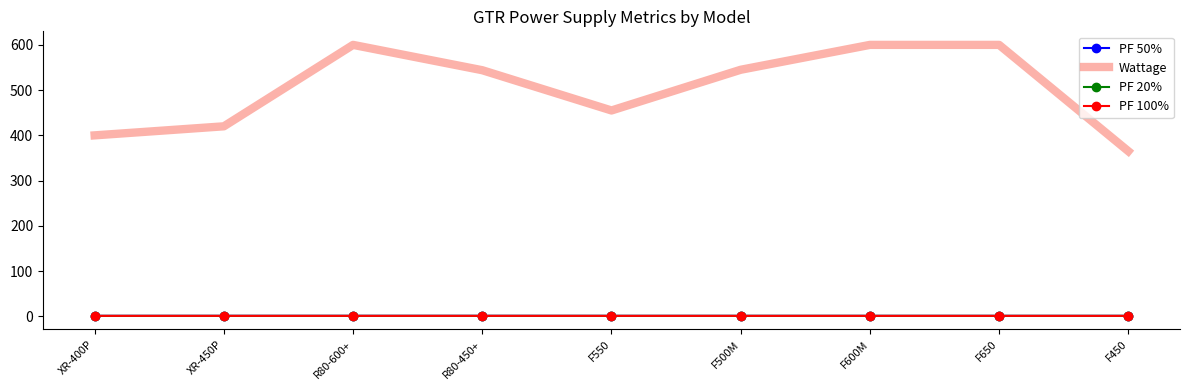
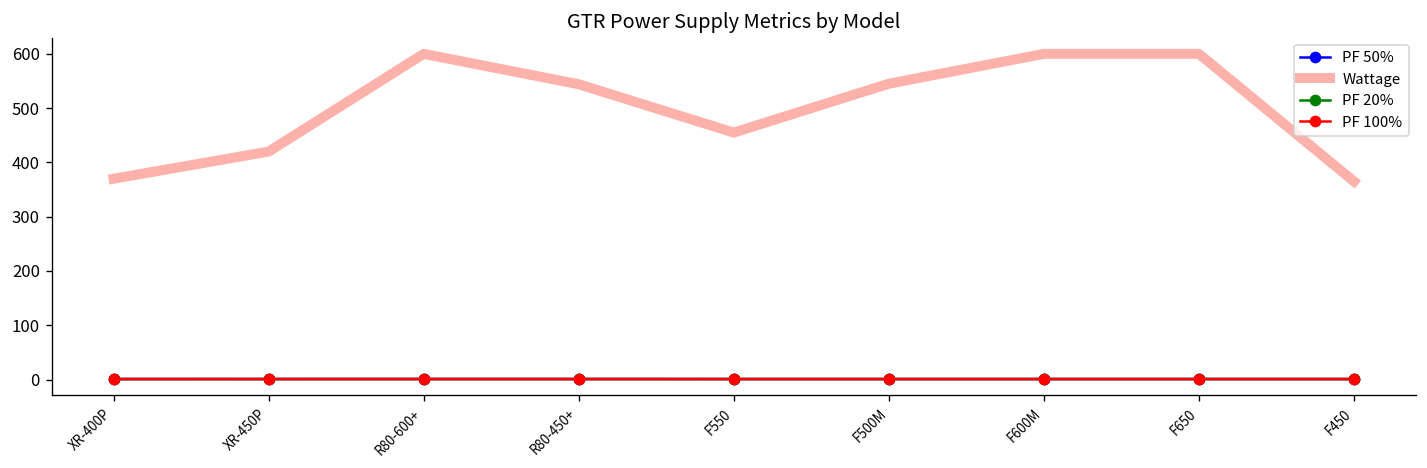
Wattage, XR-400P: 400 -> 370
